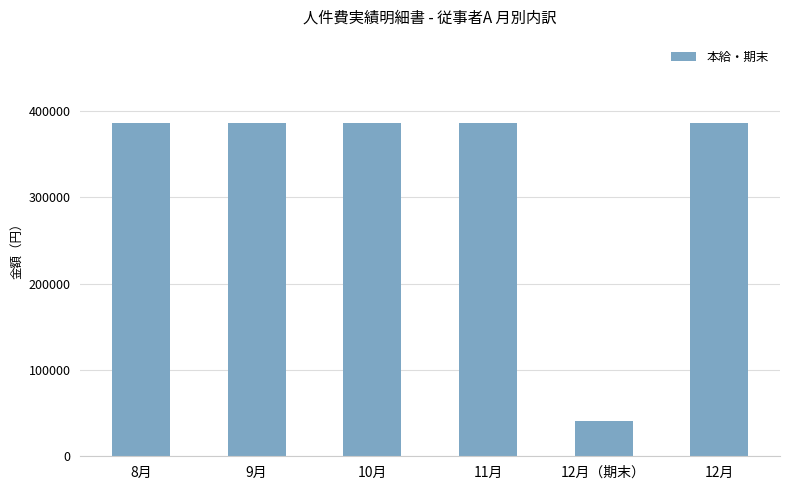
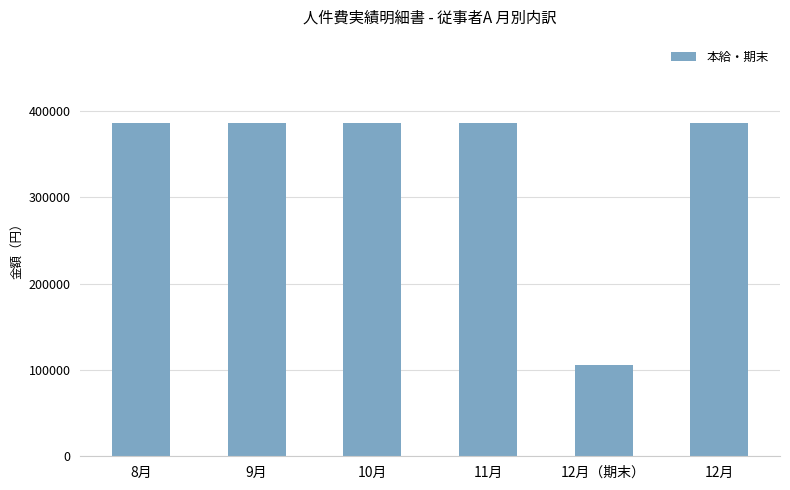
12月（期末）: 40000 -> 110000
